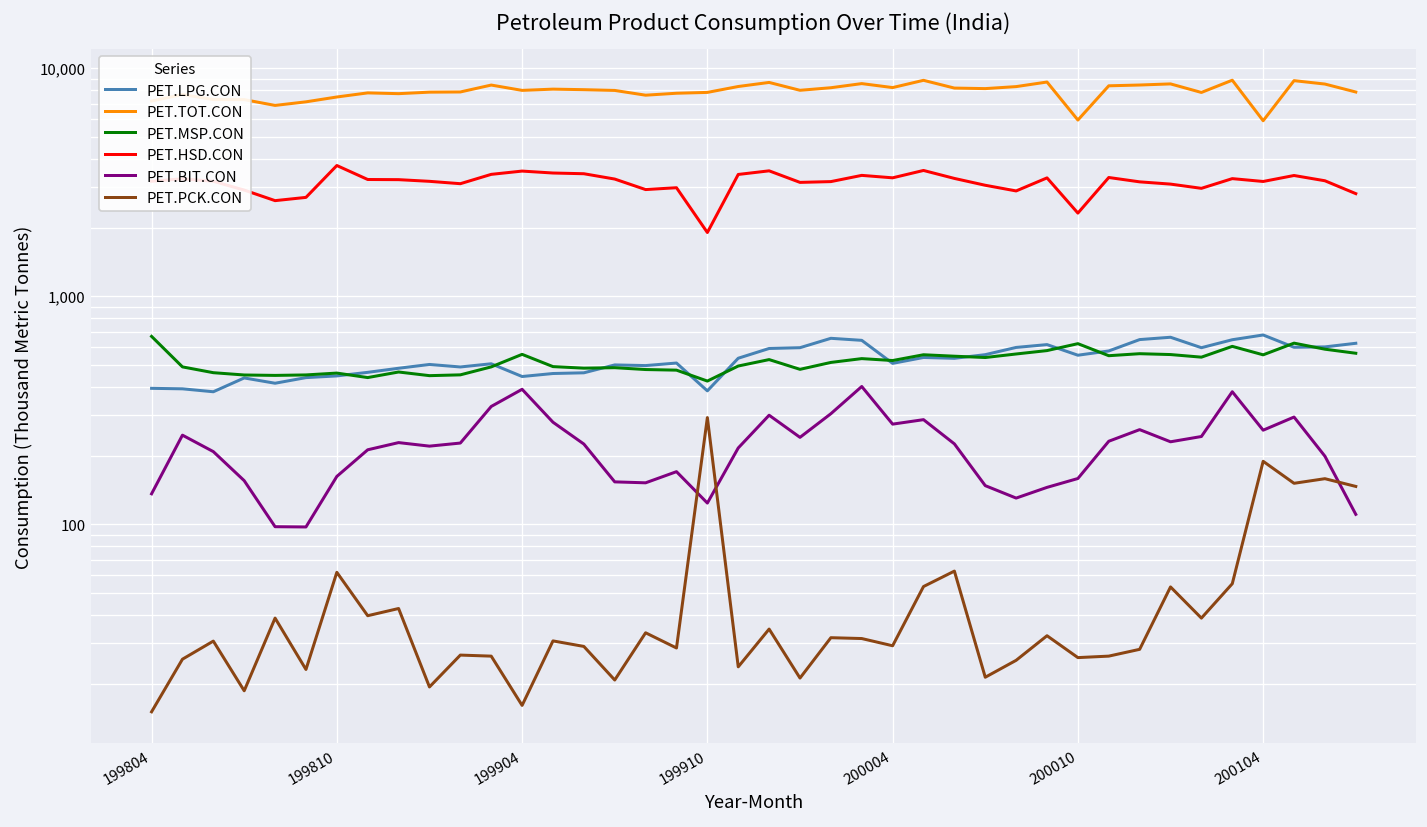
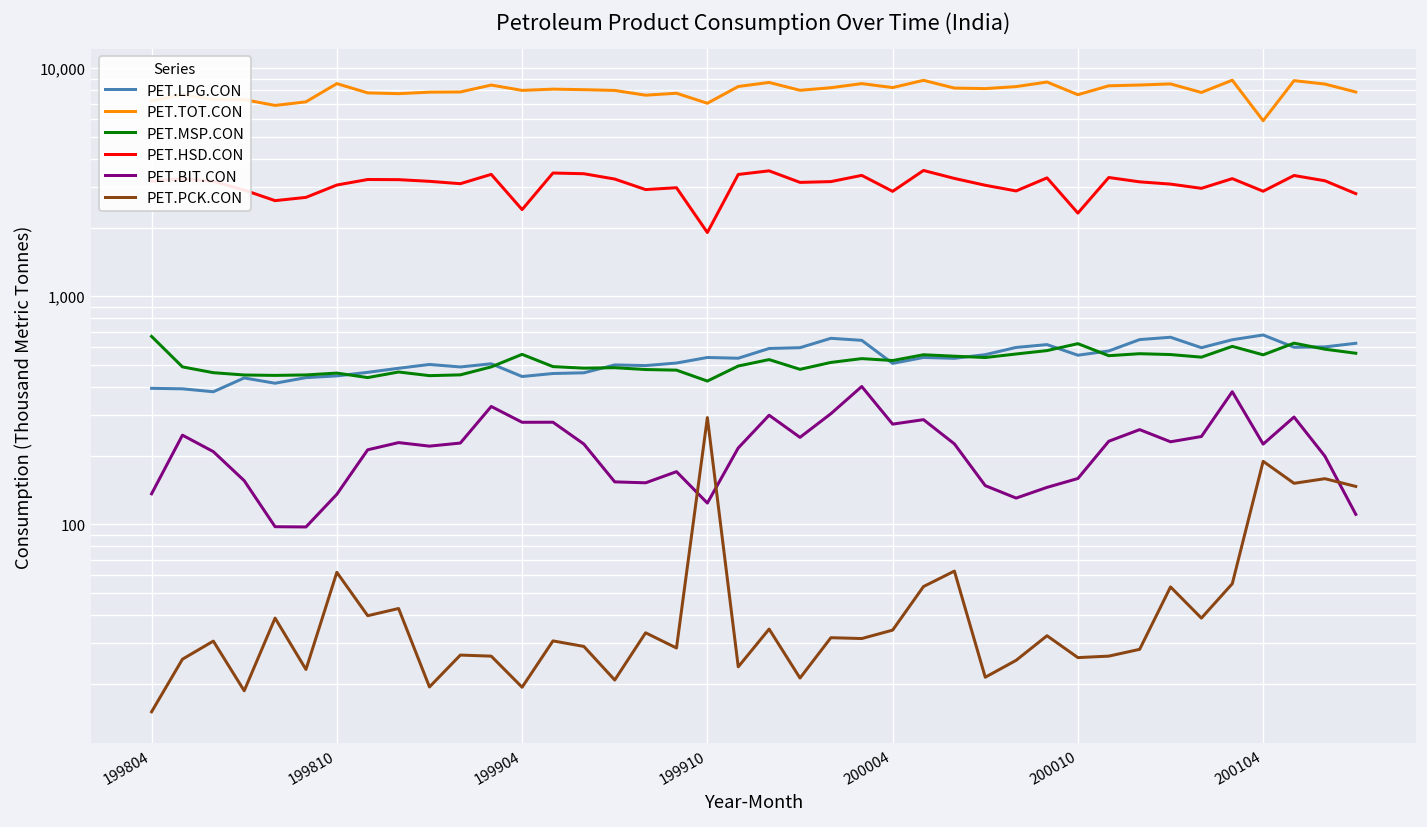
PET.TOT.CON, 199810: 7,500 -> 9,000
PET.HSD.CON, 199810: 3,700 -> 3,100
PET.BIT.CON, 199810: 160 -> 140
PET.HSD.CON, 199904: 3,500 -> 2,400
PET.BIT.CON, 199904: 390 -> 280
PET.PCK.CON, 199904: 16 -> 19
PET.LPG.CON, 199910: 380 -> 540
PET.TOT.CON, 199910: 7,800 -> 7,000
PET.HSD.CON, 200004: 3,300 -> 2,900
PET.PCK.CON, 200004: 29 -> 34
PET.TOT.CON, 200010: 5,900 -> 7,700
PET.HSD.CON, 200104: 3,200 -> 2,900
PET.BIT.CON, 200104: 260 -> 220
